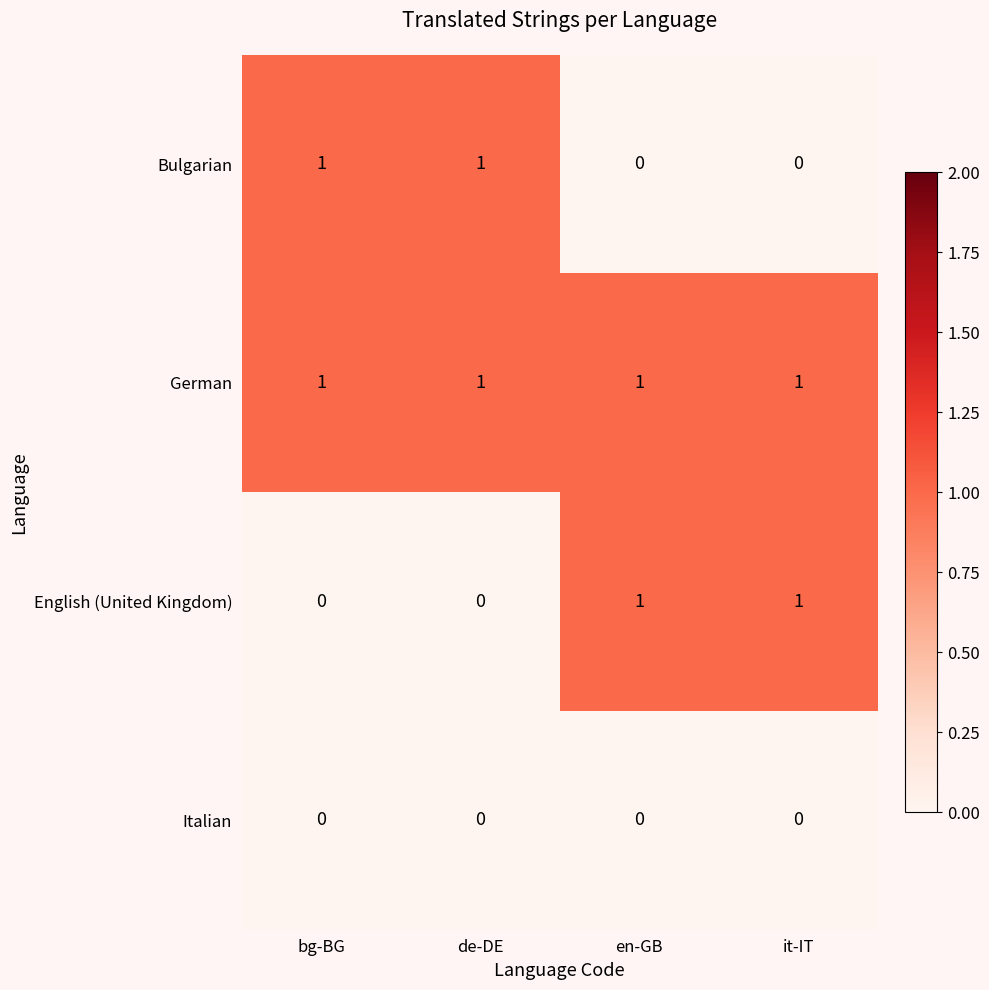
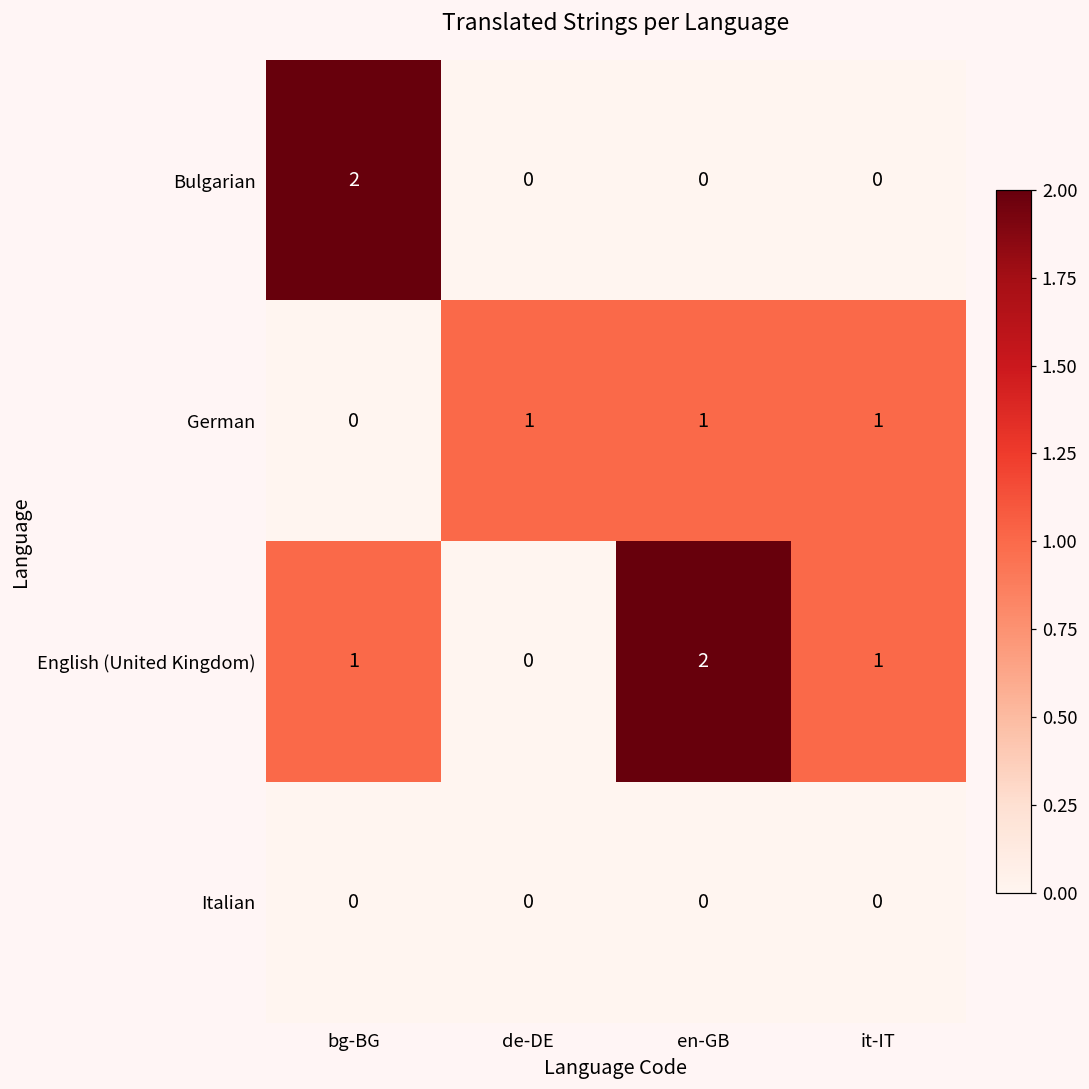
Bulgarian, bg-BG: 1 -> 2
Bulgarian, de-DE: 1 -> 0
German, bg-BG: 1 -> 0
English (United Kingdom), bg-BG: 0 -> 1
English (United Kingdom), en-GB: 1 -> 2
